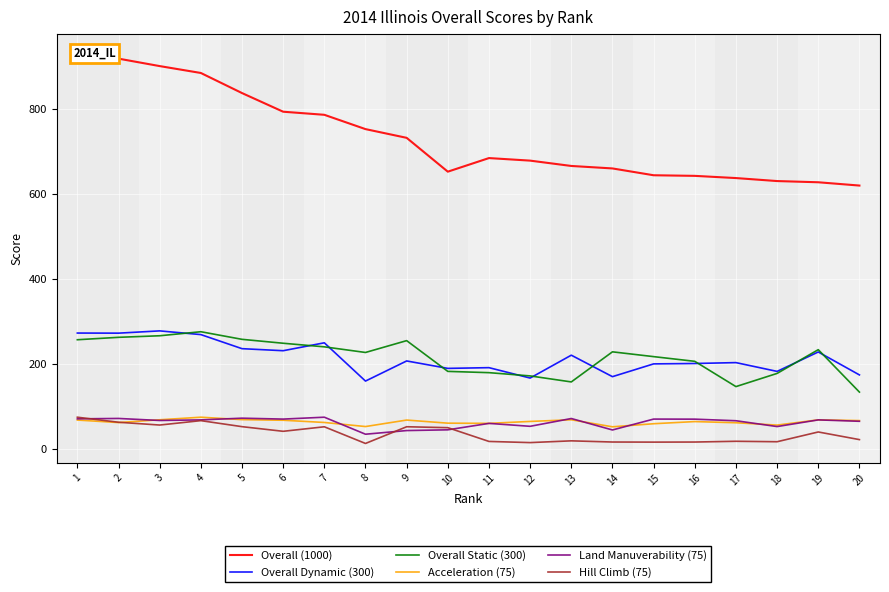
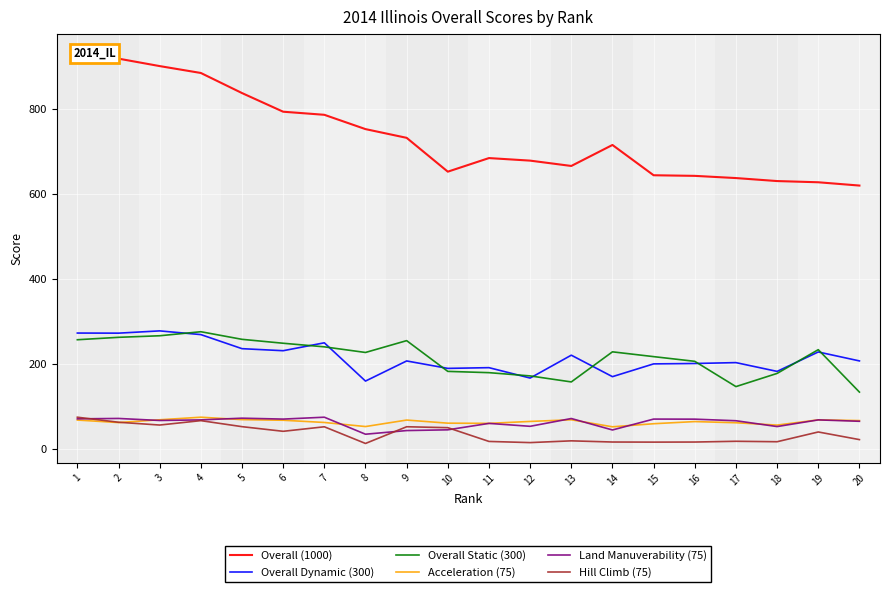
Overall (1000), 14: 660 -> 720
Overall Dynamic (300), 20: 170 -> 210
